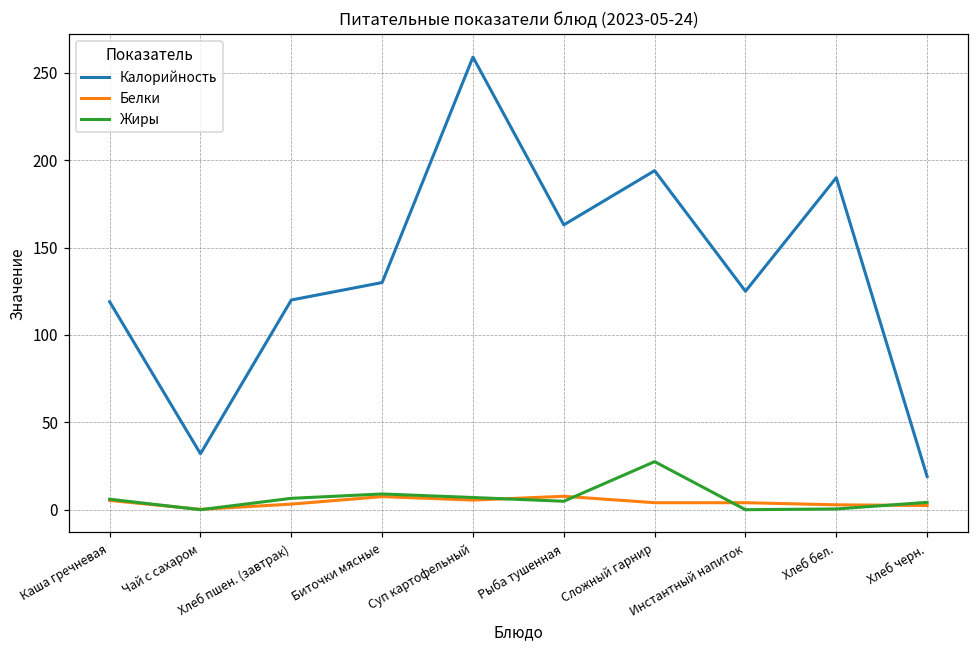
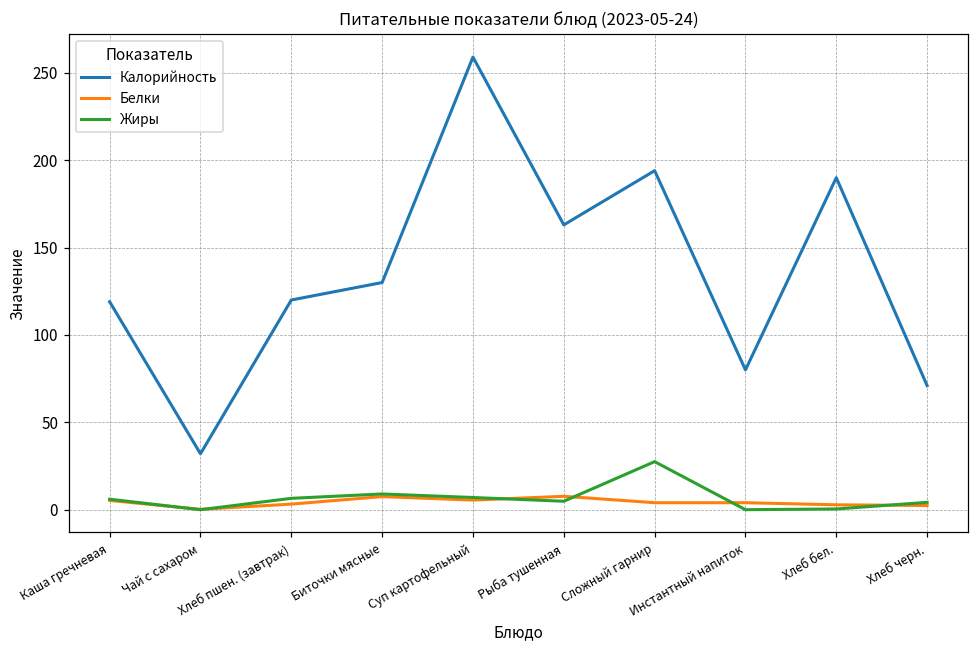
Калорийность, Инстантный напиток: 125 -> 80
Калорийность, Хлеб черн.: 19 -> 71
